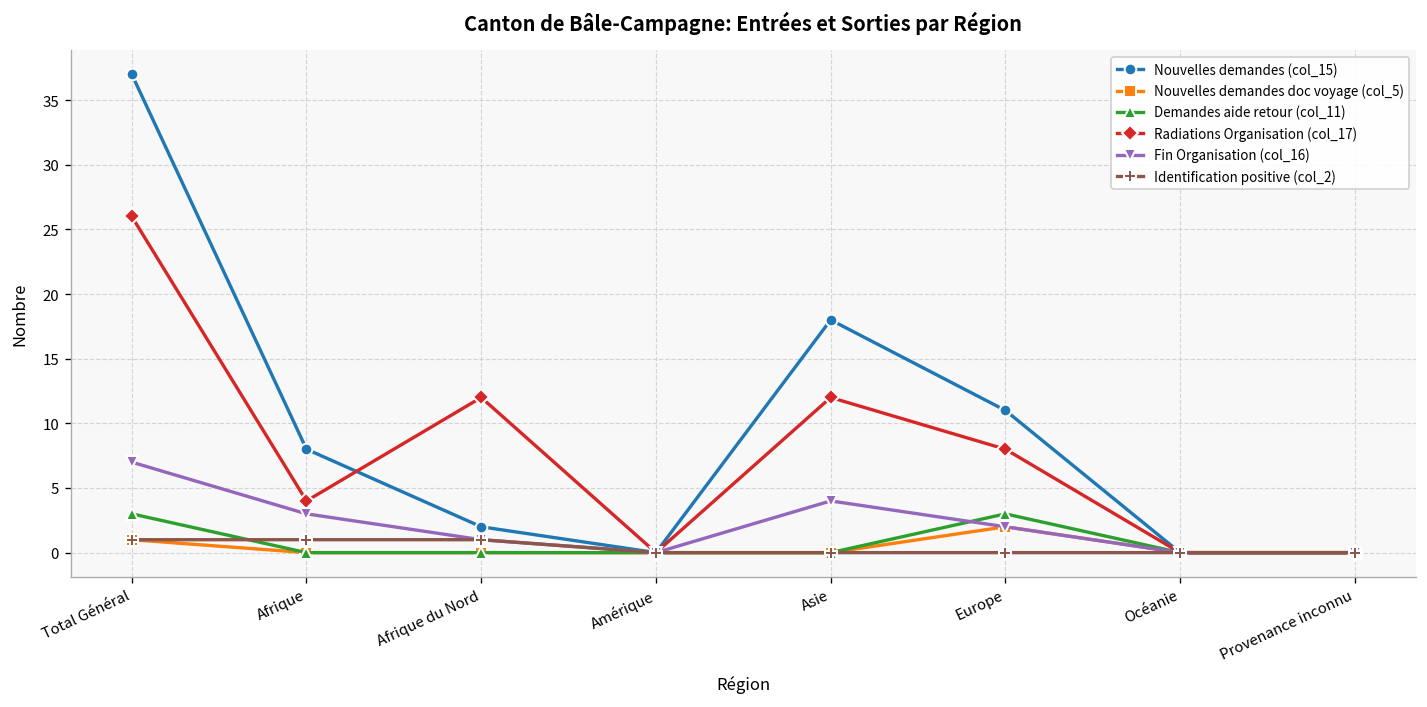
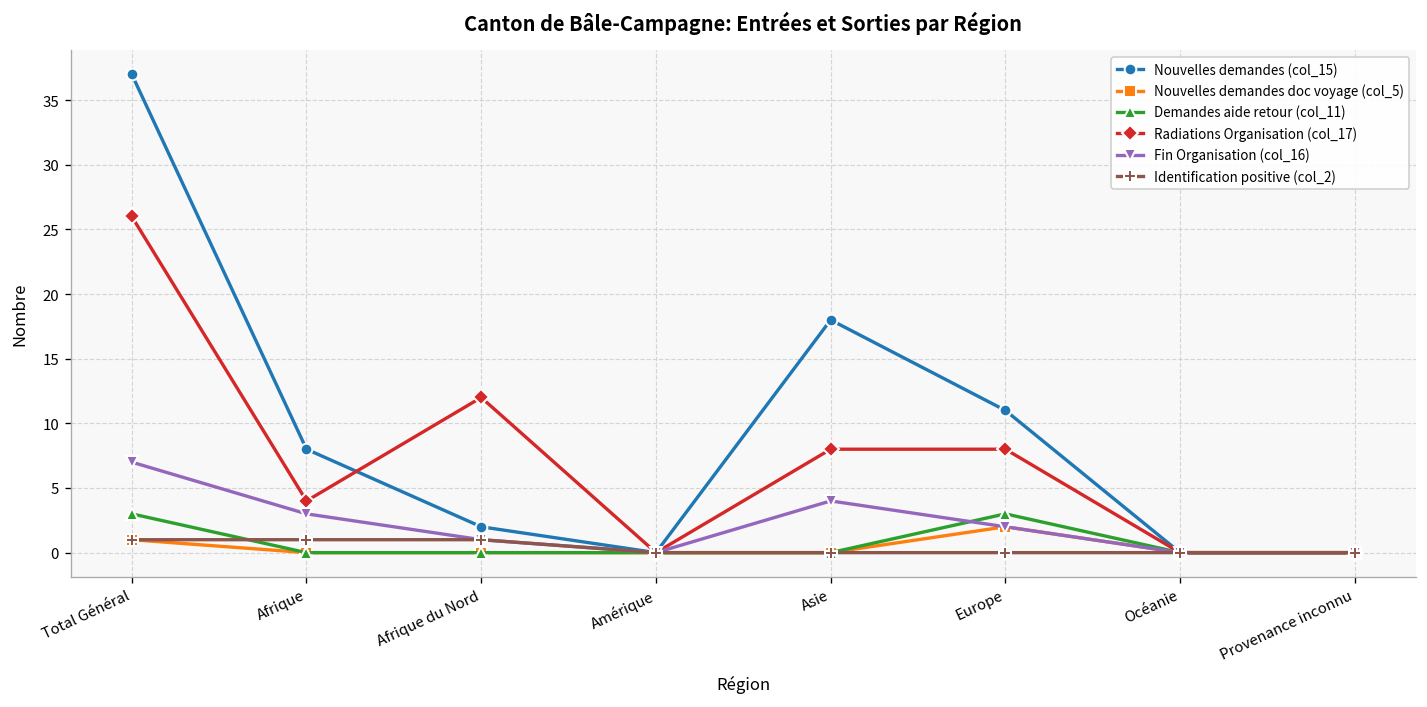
Radiations Organisation (col_17), Asie: 12 -> 8
